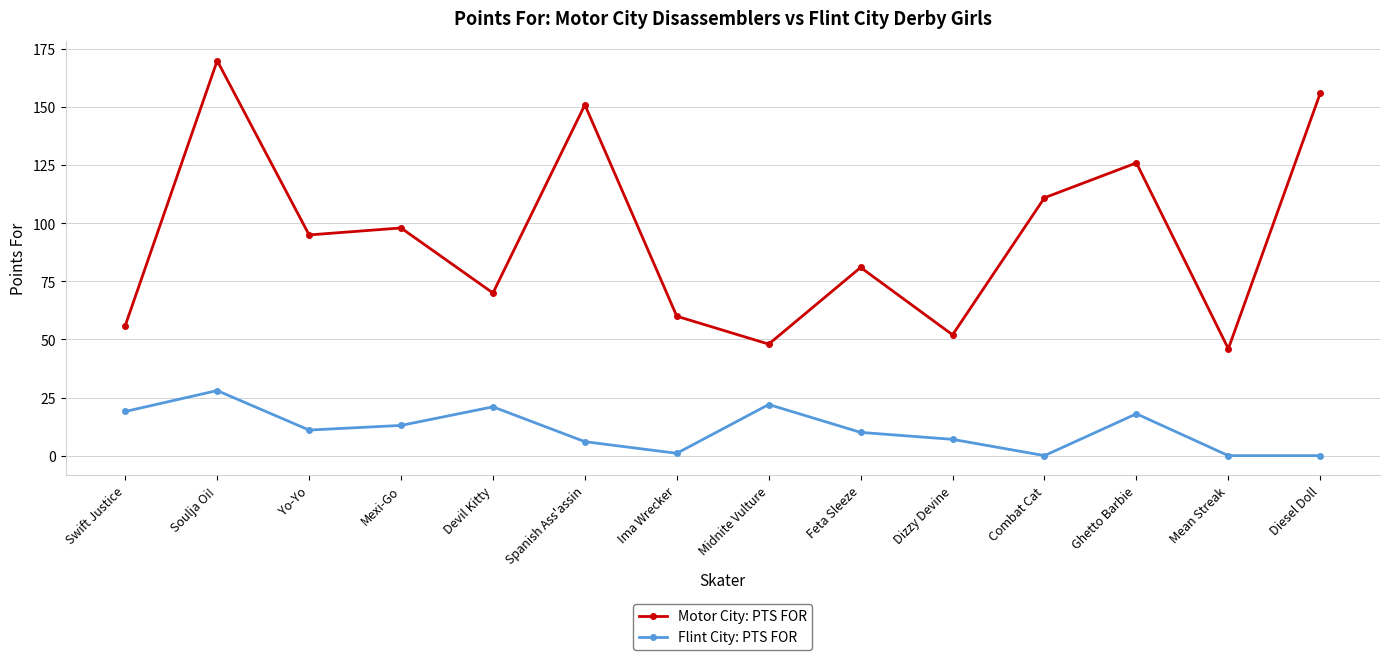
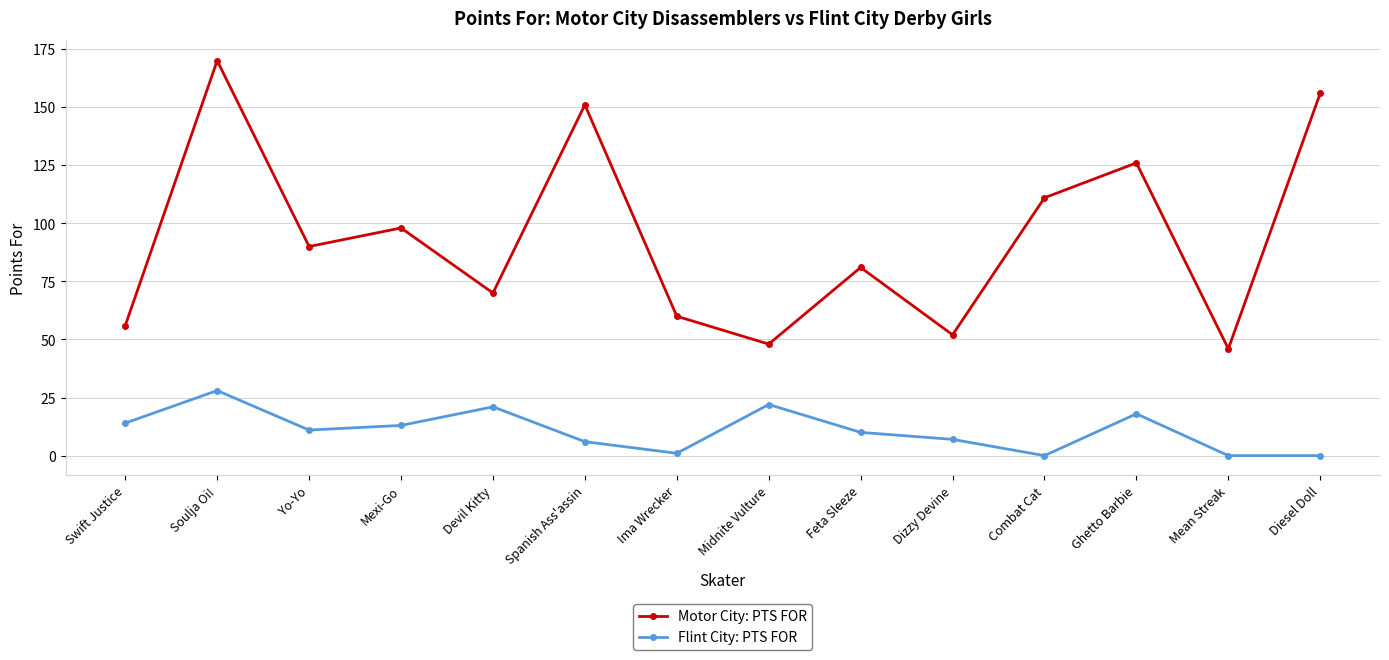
Flint City: PTS FOR, Swift Justice: 19 -> 14
Motor City: PTS FOR, Yo-Yo: 95 -> 90
